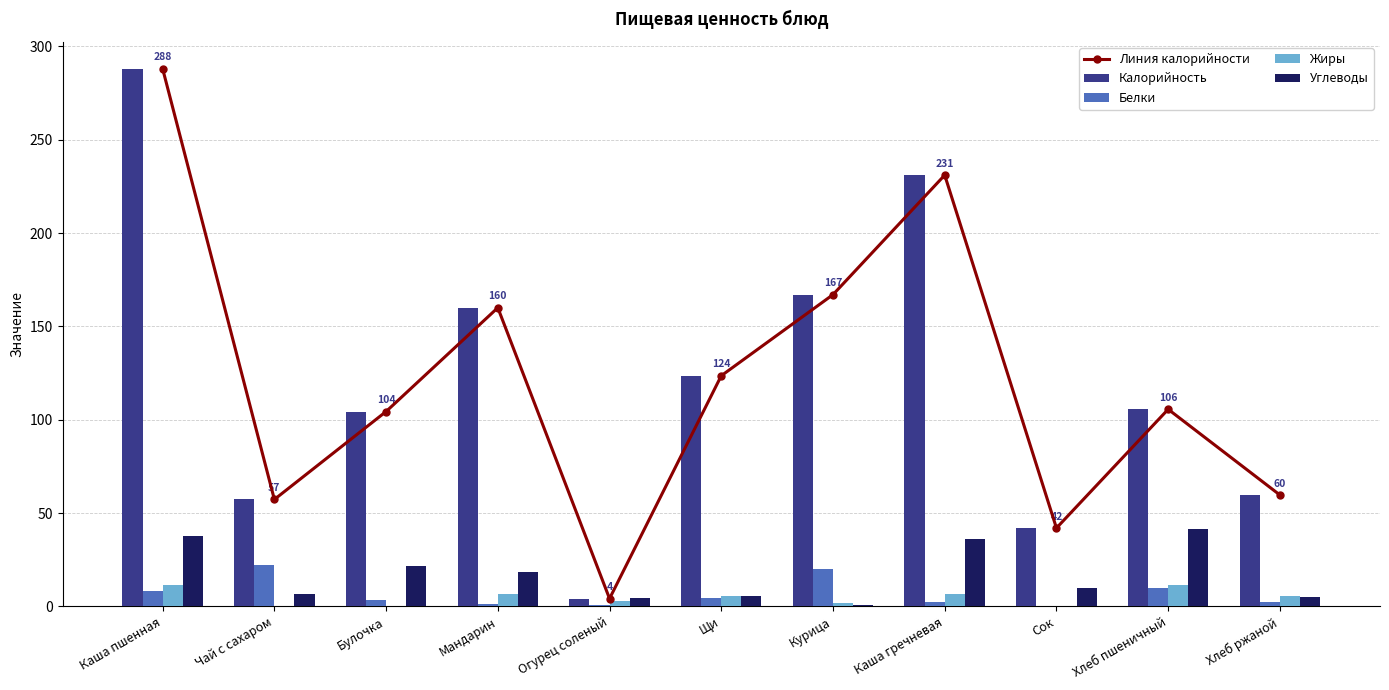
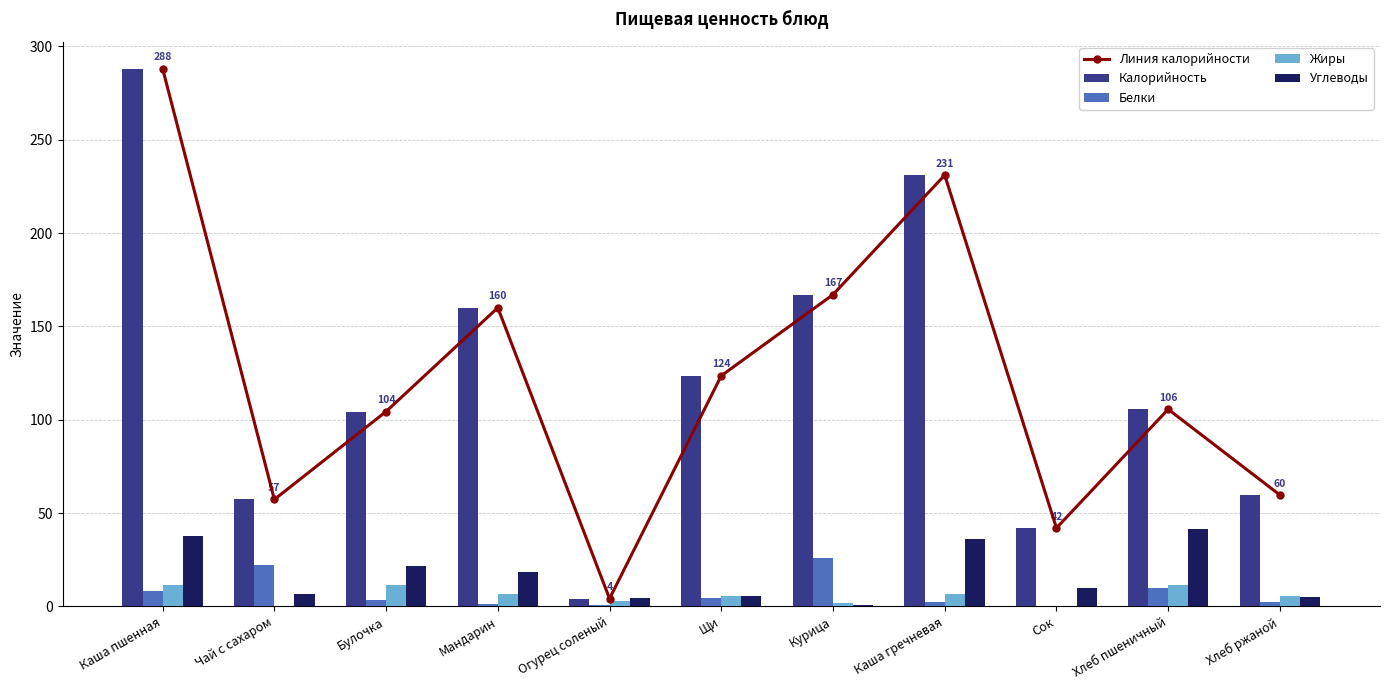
Жиры, Булочка: 1 -> 12
Белки, Курица: 20 -> 26
